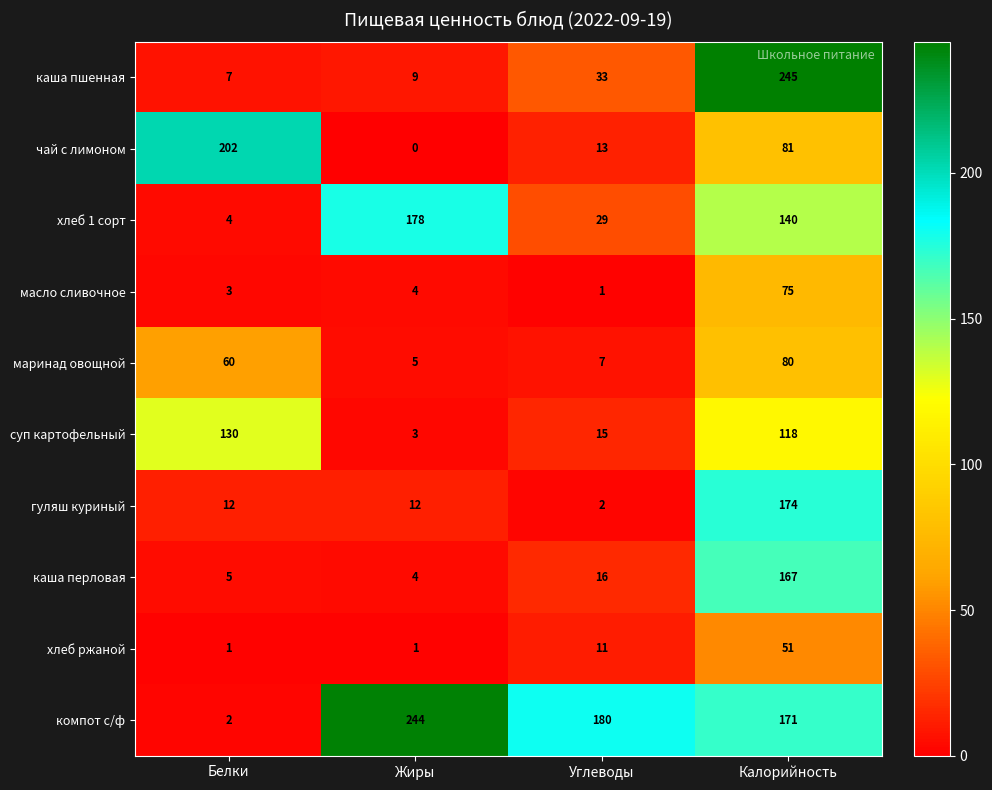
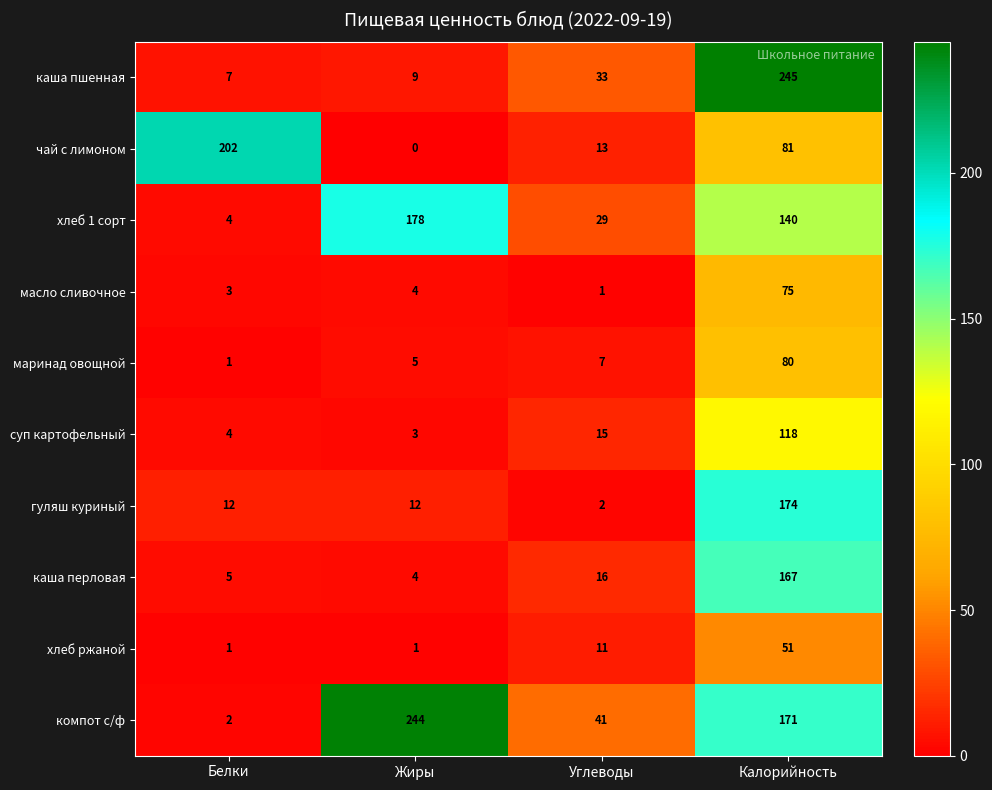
маринад овощной, Белки: 60 -> 1
суп картофельный, Белки: 130 -> 4
компот с/ф, Углеводы: 180 -> 41
